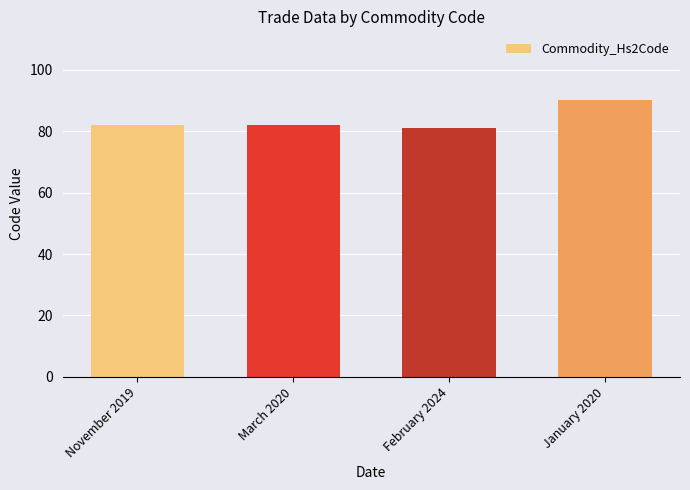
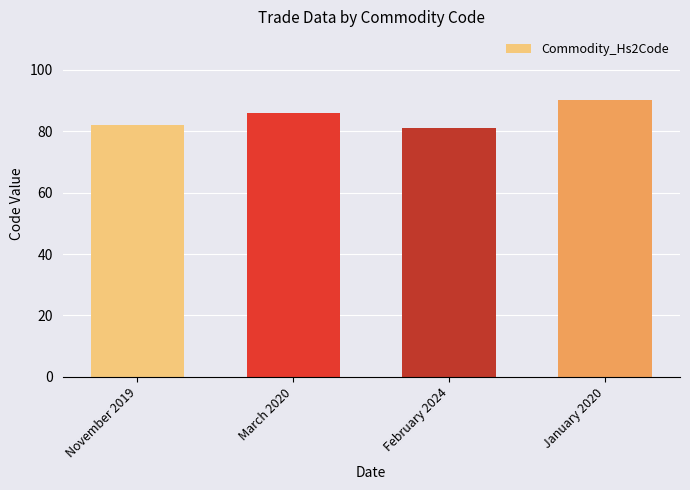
March 2020: 82 -> 86
